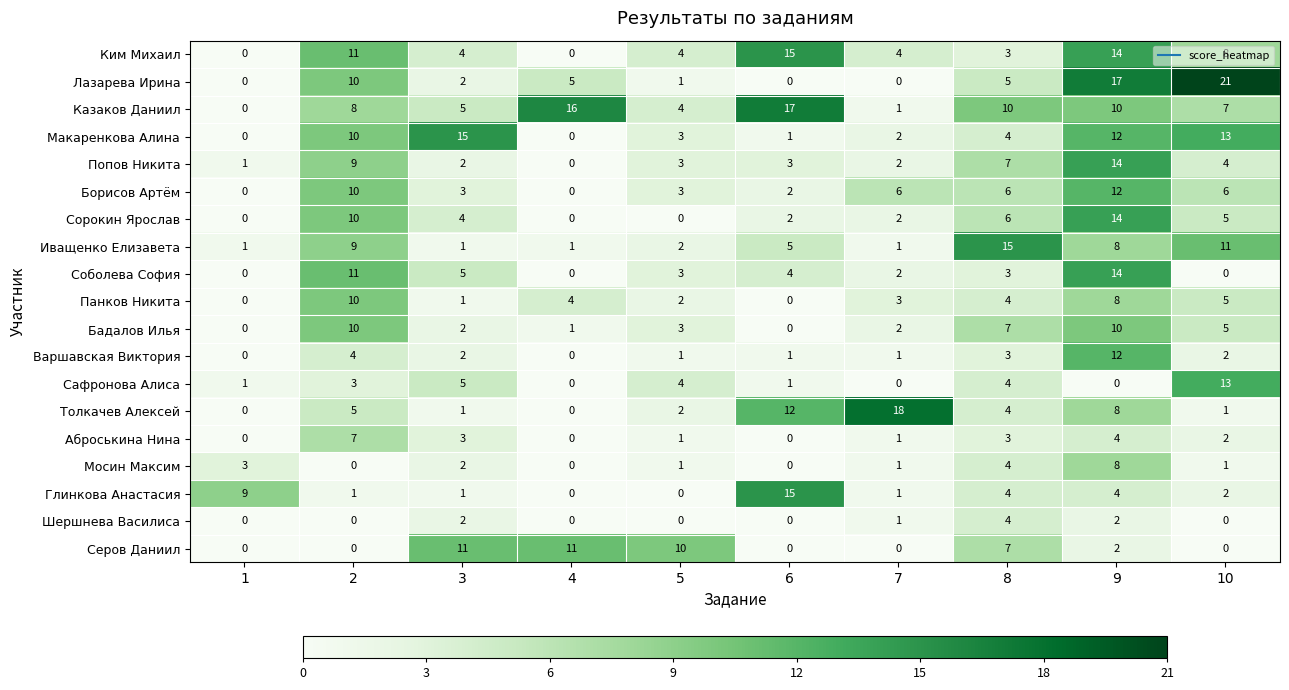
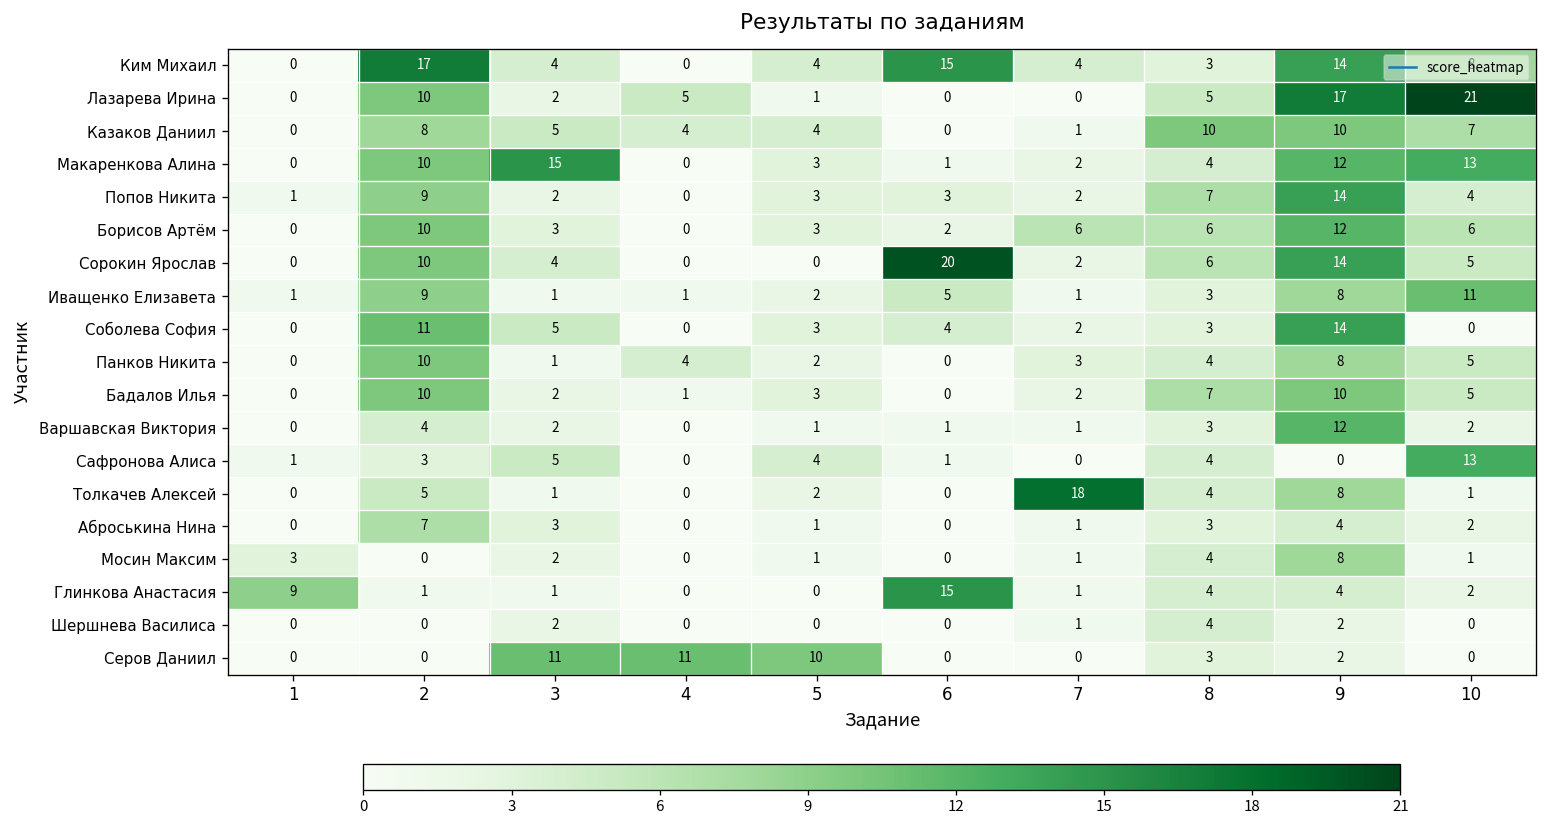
Ким Михаил, 2: 11 -> 17
Казаков Даниил, 4: 16 -> 4
Казаков Даниил, 6: 17 -> 0
Сорокин Ярослав, 6: 2 -> 20
Иващенко Елизавета, 8: 15 -> 3
Толкачев Алексей, 6: 12 -> 0
Серов Даниил, 8: 7 -> 3
